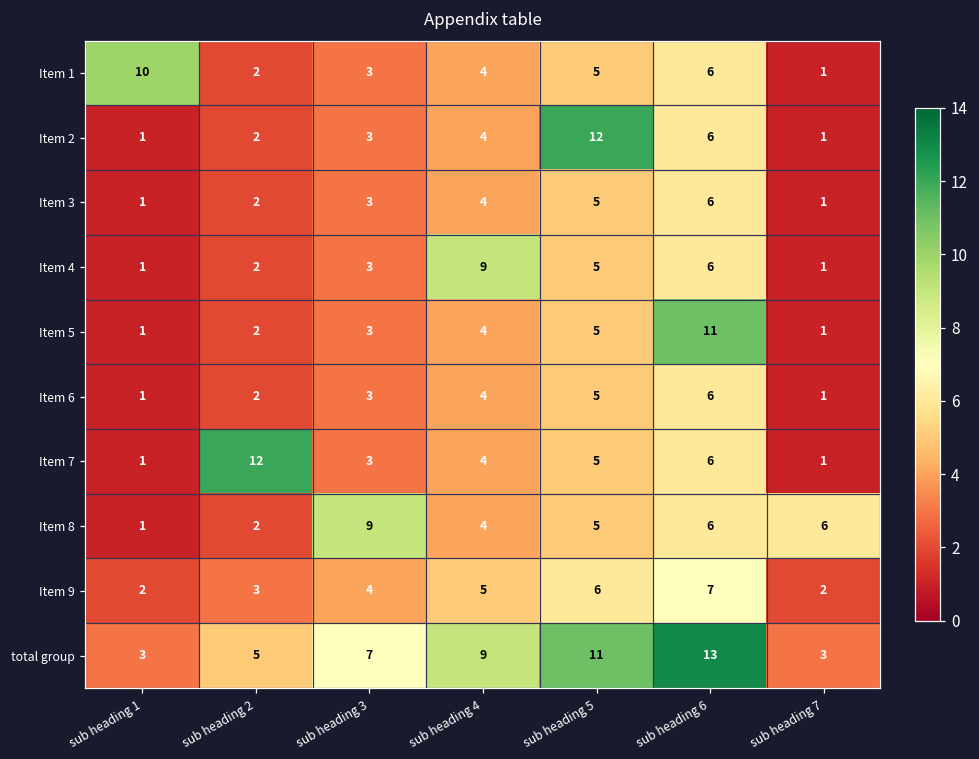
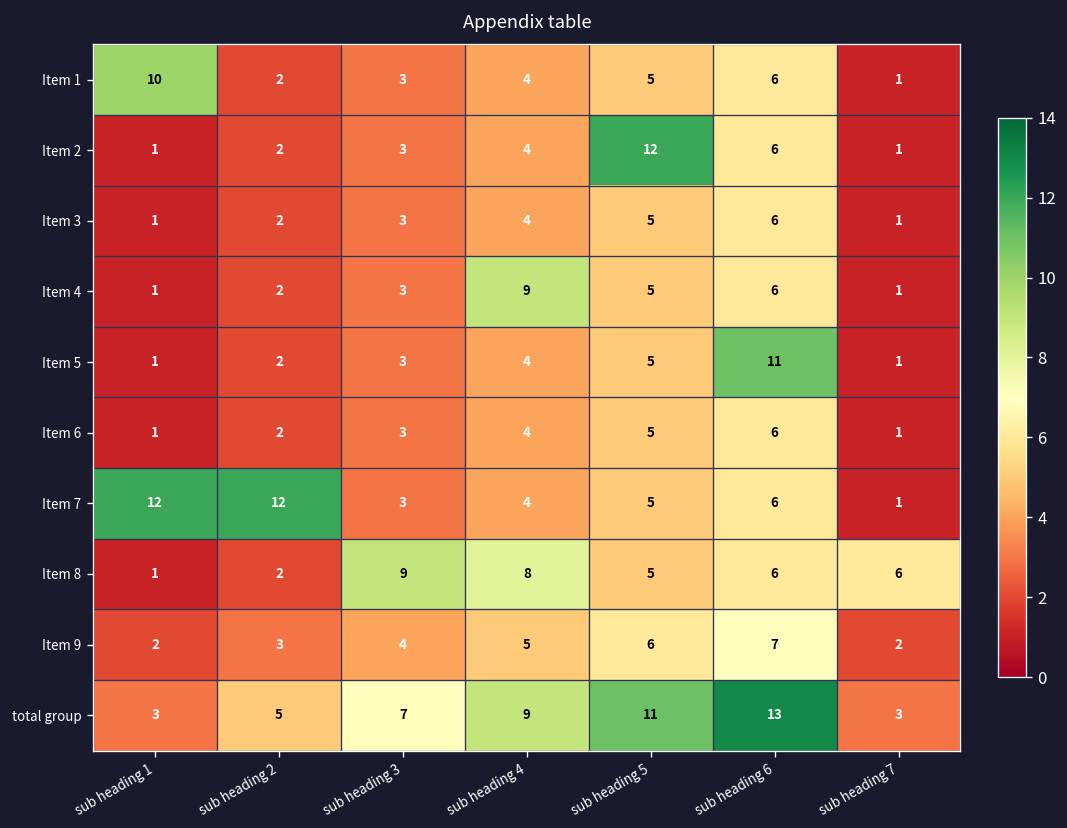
Item 7, sub heading 1: 1 -> 12
Item 8, sub heading 4: 4 -> 8
